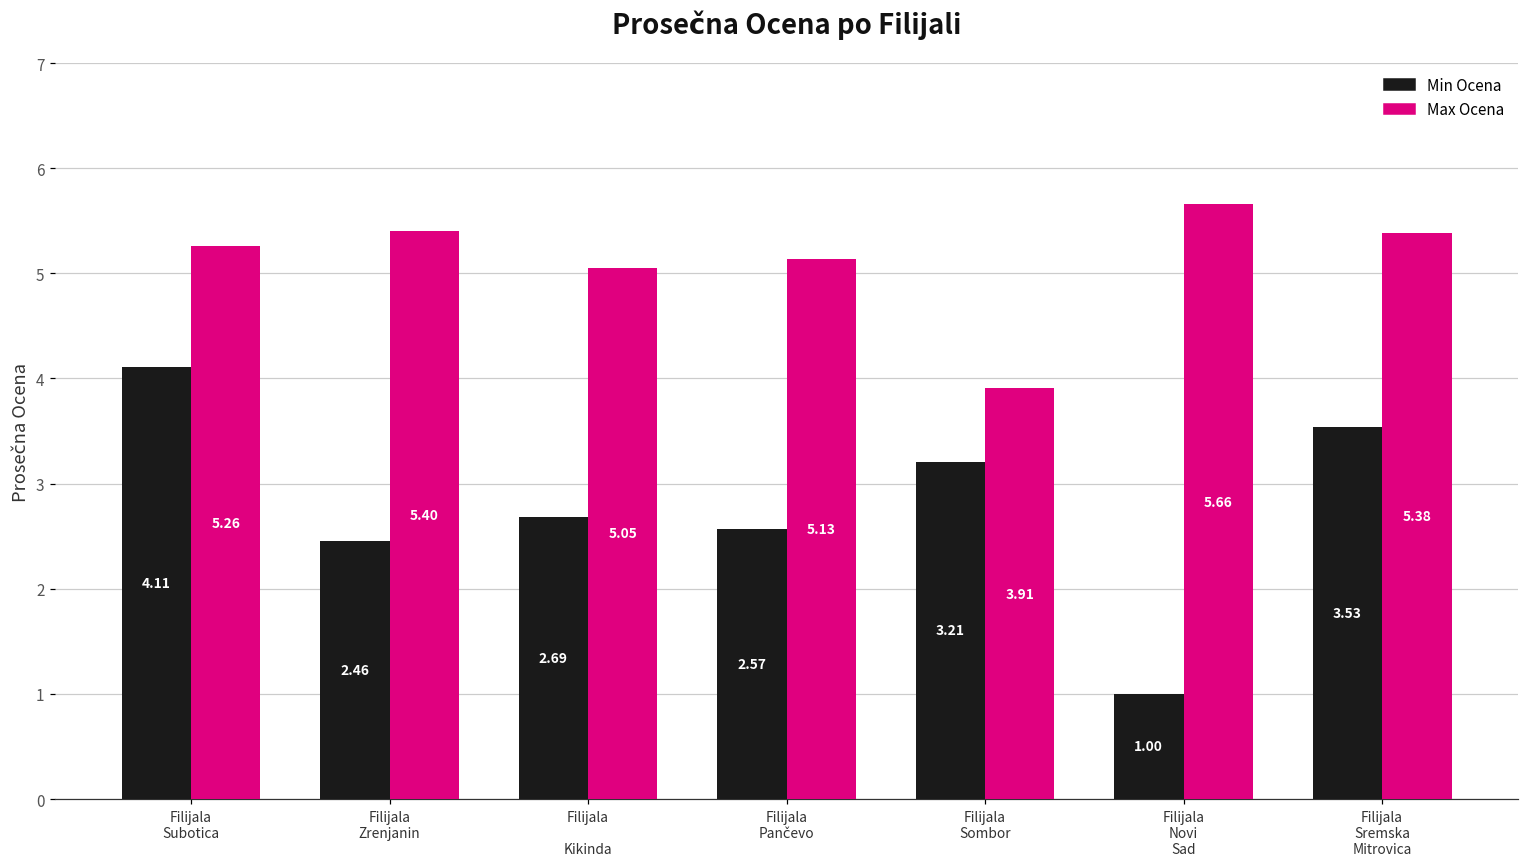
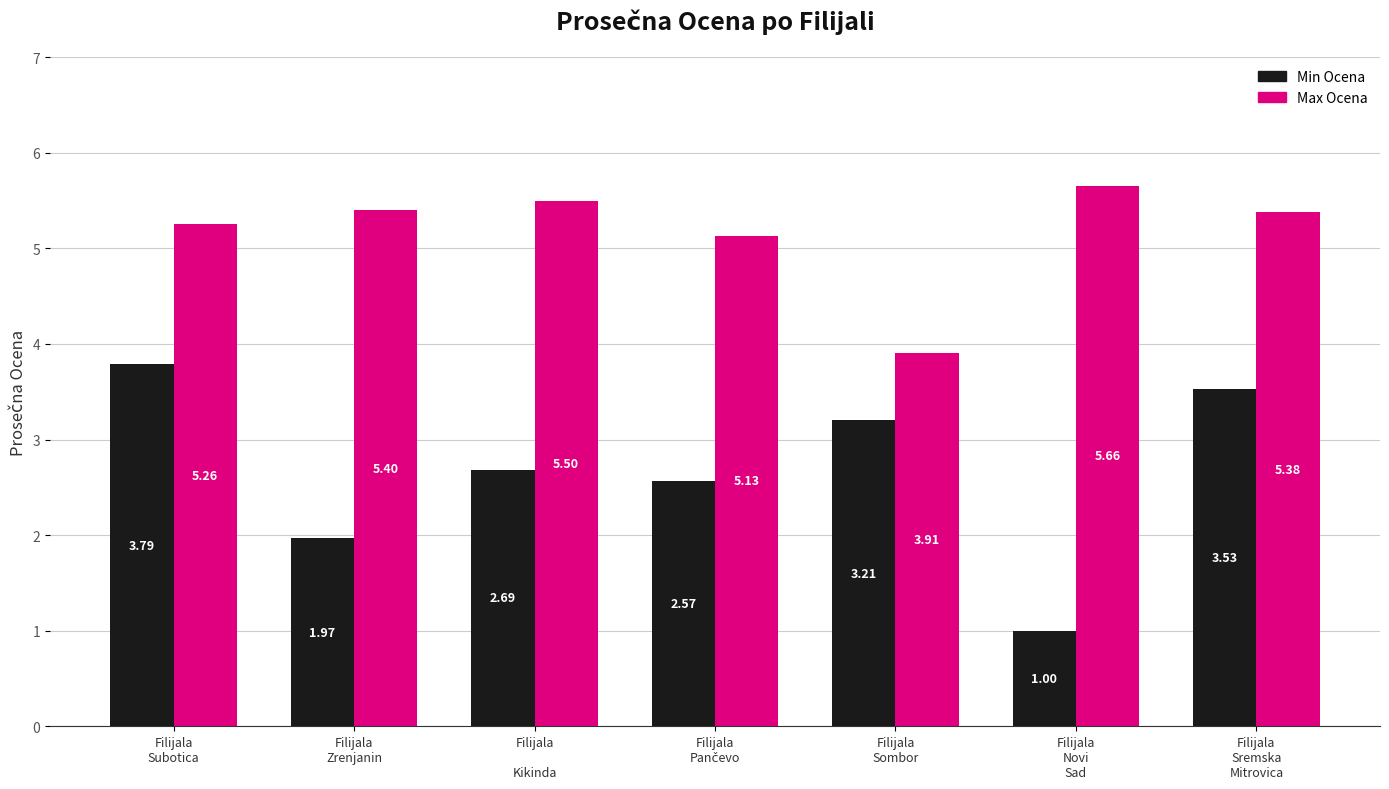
Min Ocena, Filijala Subotica: 4.11 -> 3.79
Min Ocena, Filijala Zrenjanin: 2.46 -> 1.97
Max Ocena, Filijala Kikinda: 5.05 -> 5.50
